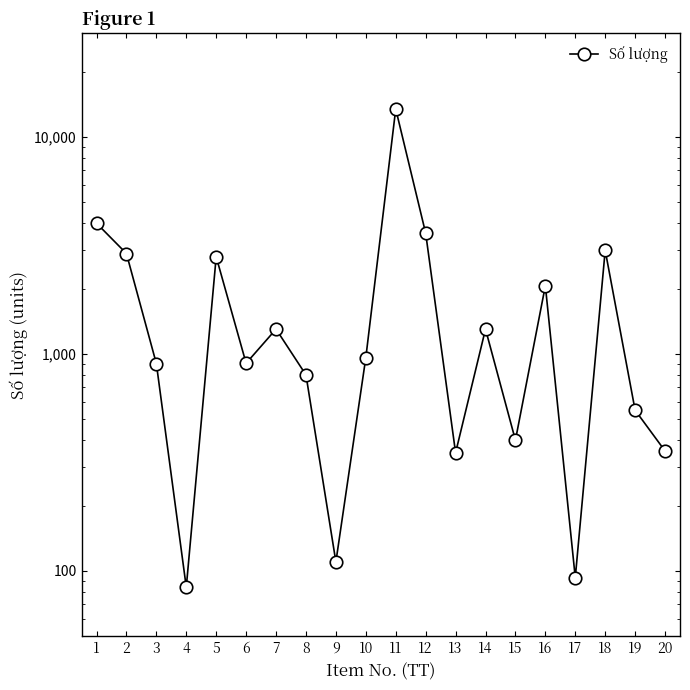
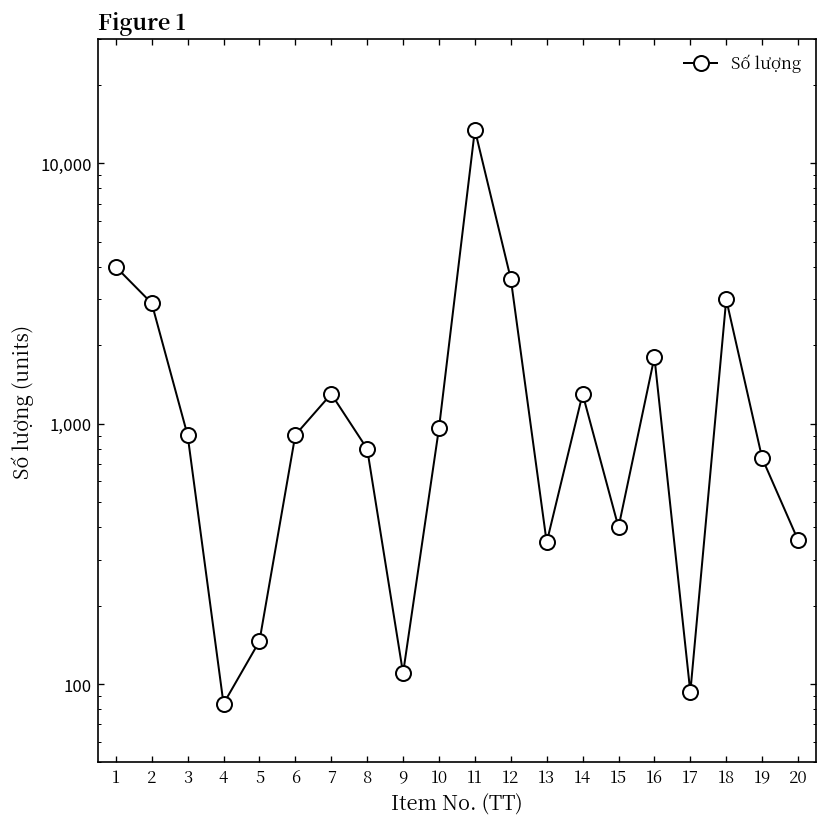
5: 2,800 -> 150
16: 2,100 -> 1,800
19: 550 -> 740
